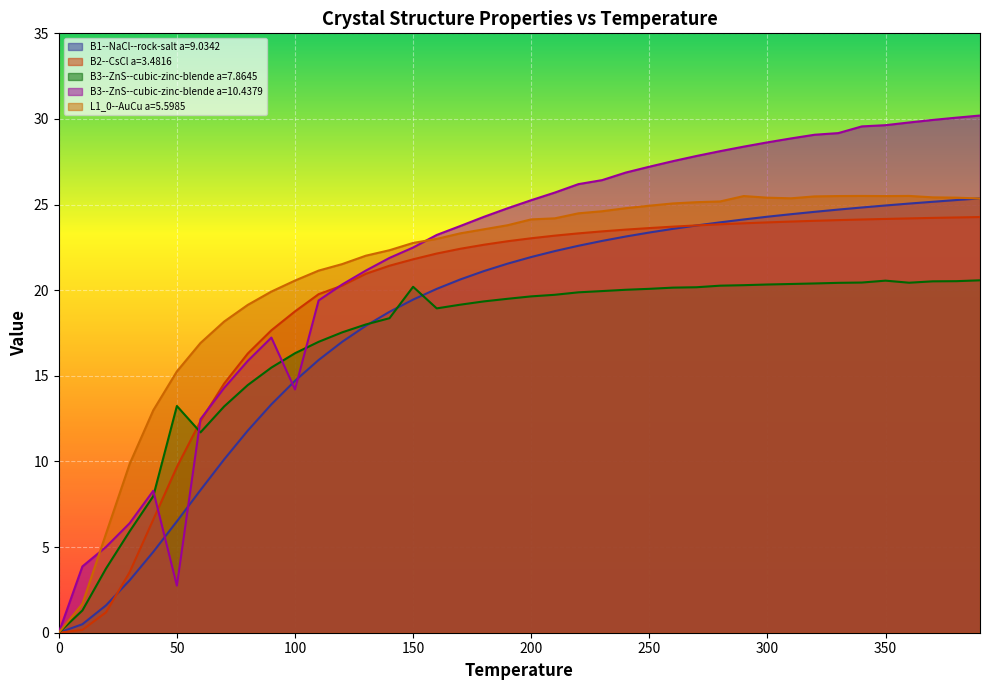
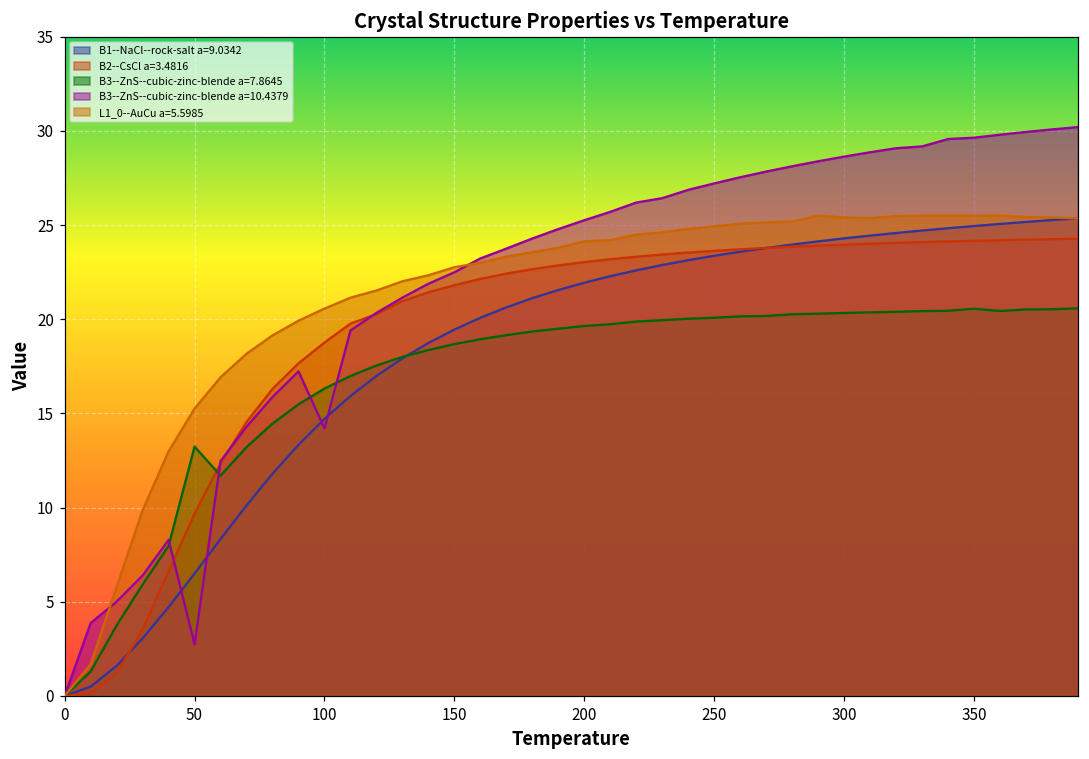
B3--ZnS--cubic-zinc-blende a=7.8645, 150: 20.2 -> 18.7
